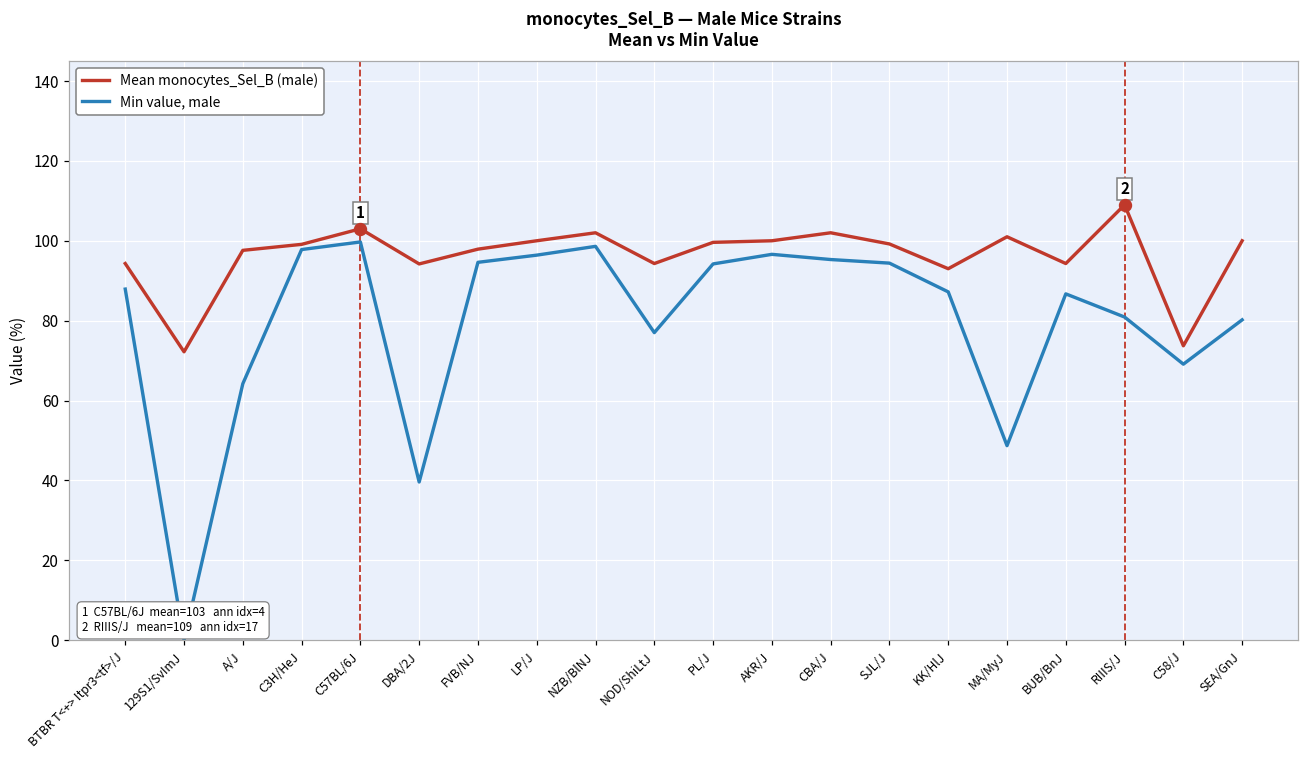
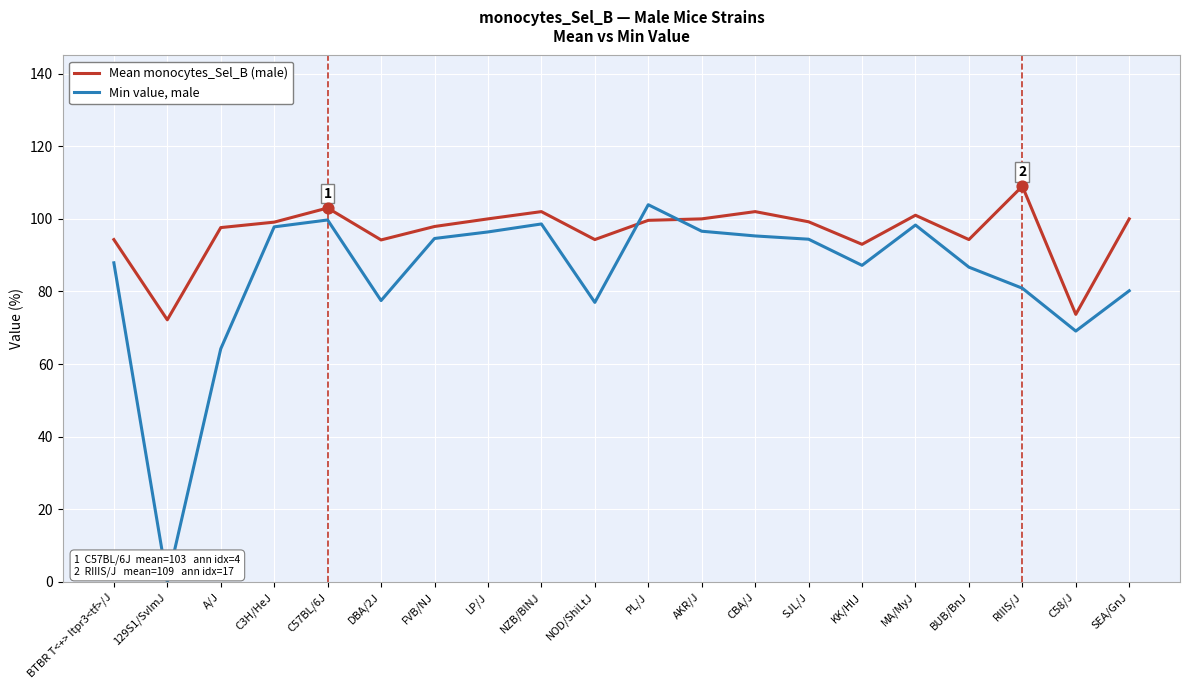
Min value, male, DBA/2J: 40 -> 78
Min value, male, PL/J: 94 -> 104
Min value, male, MA/MyJ: 49 -> 98
